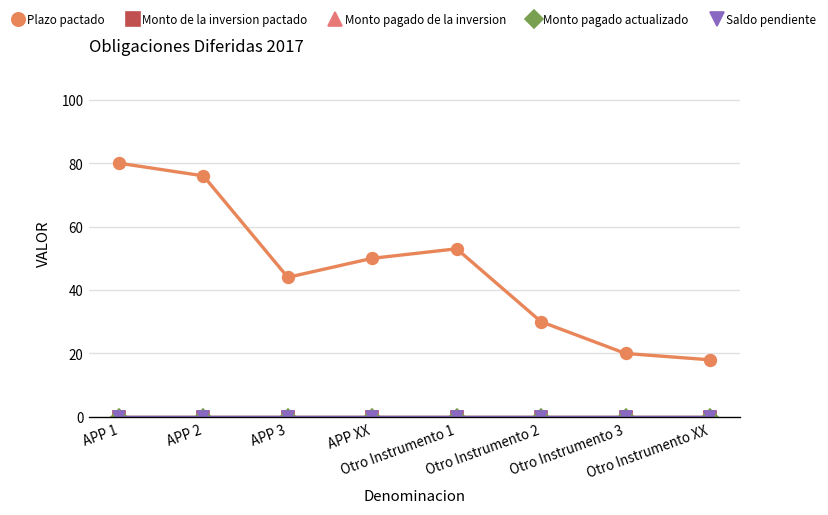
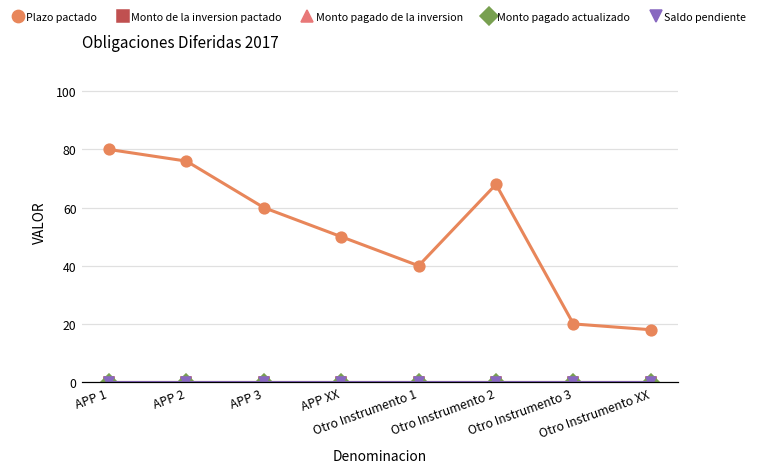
Plazo pactado, APP 3: 44 -> 60
Plazo pactado, Otro Instrumento 1: 53 -> 40
Plazo pactado, Otro Instrumento 2: 30 -> 68
